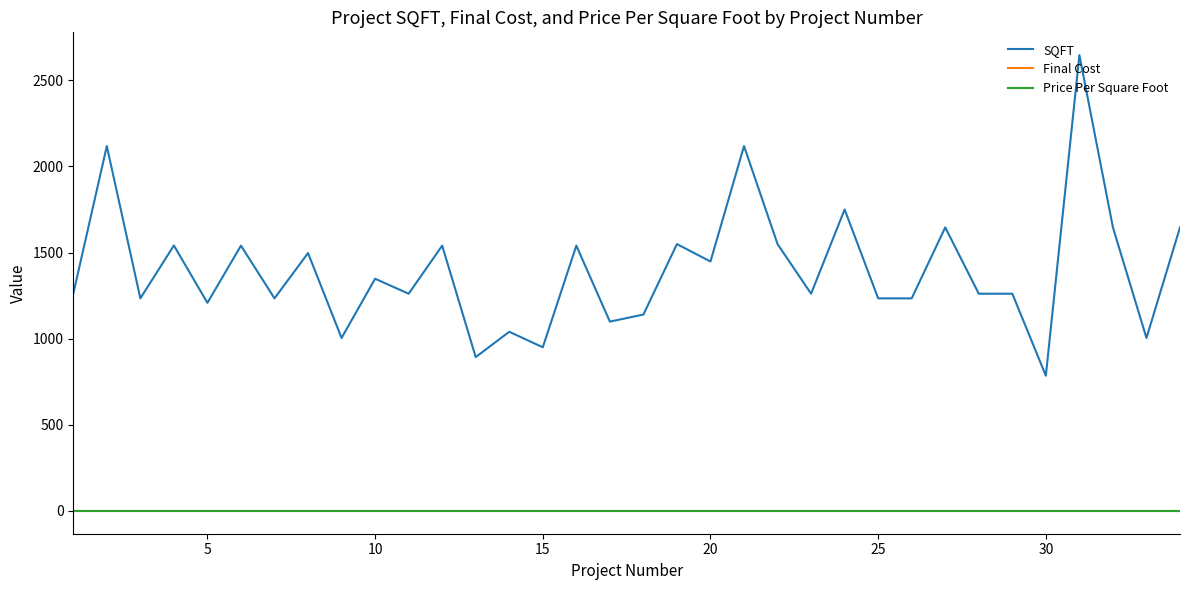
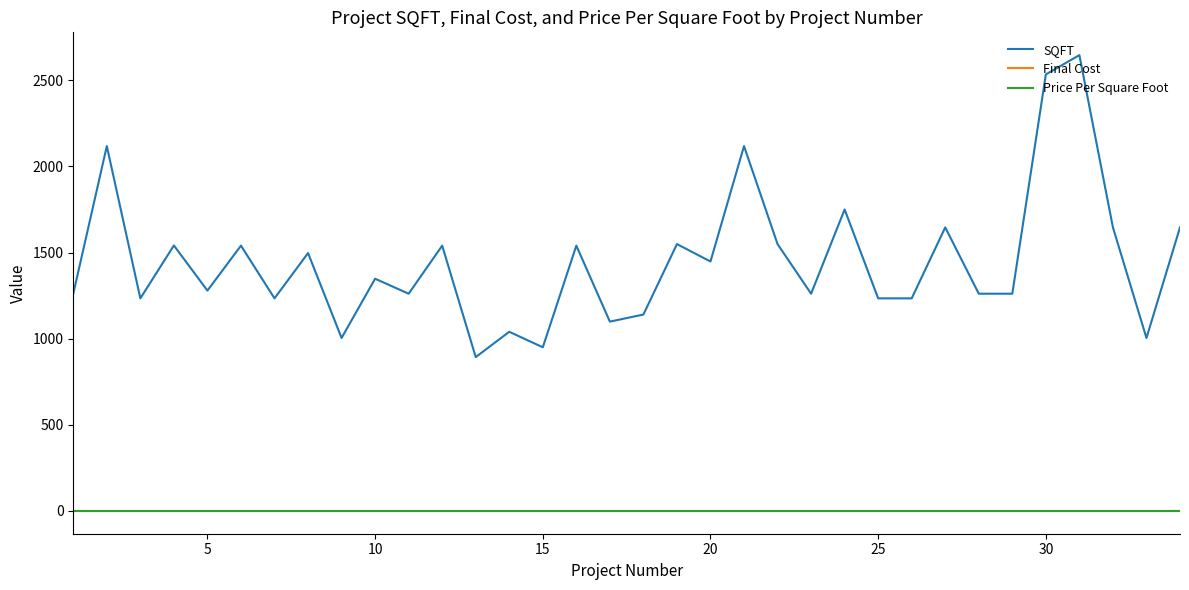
SQFT, 5: 1210 -> 1280
SQFT, 30: 790 -> 2530
